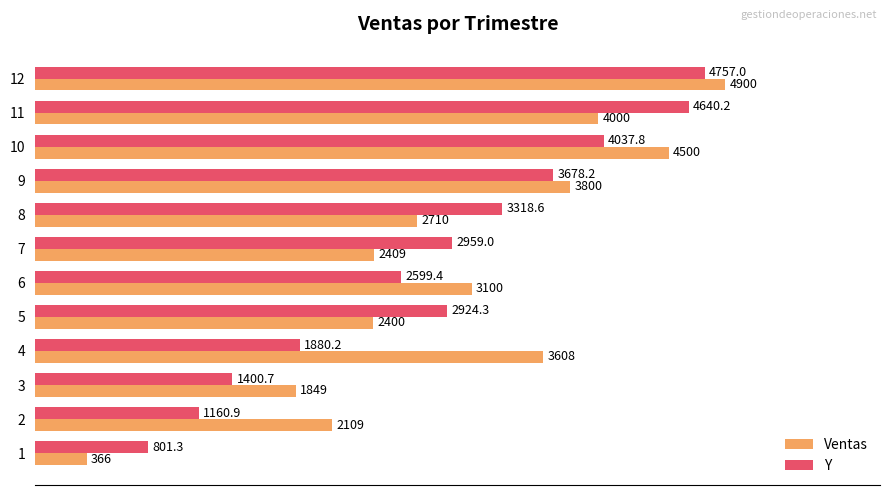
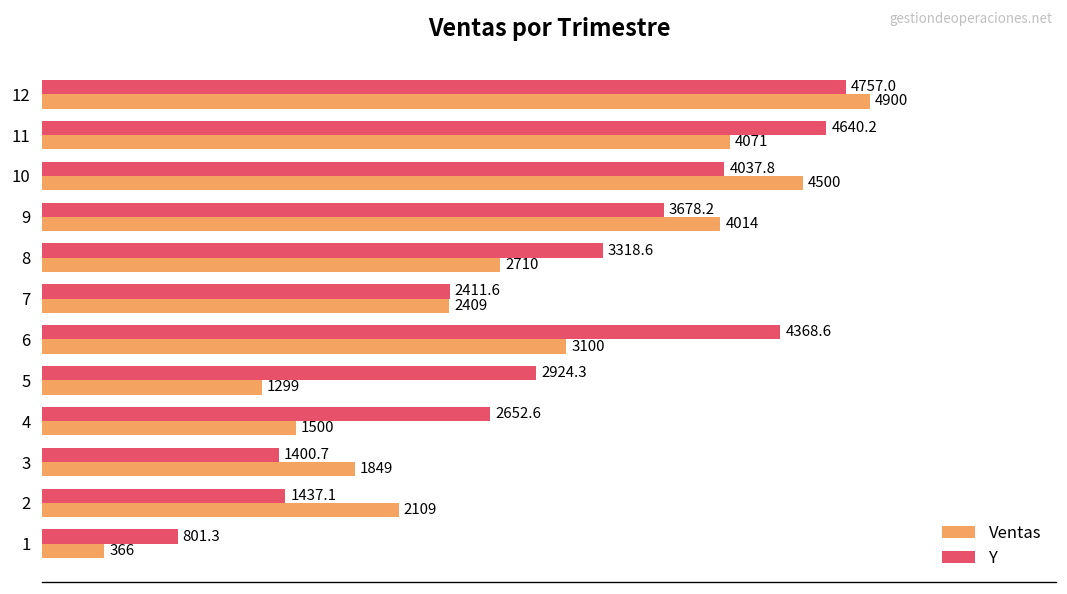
Ventas, 11: 4000 -> 4071
Ventas, 9: 3800 -> 4014
Y, 7: 2959.0 -> 2411.6
Y, 6: 2599.4 -> 4368.6
Ventas, 5: 2400 -> 1299
Y, 4: 1880.2 -> 2652.6
Ventas, 4: 3608 -> 1500
Y, 2: 1160.9 -> 1437.1
